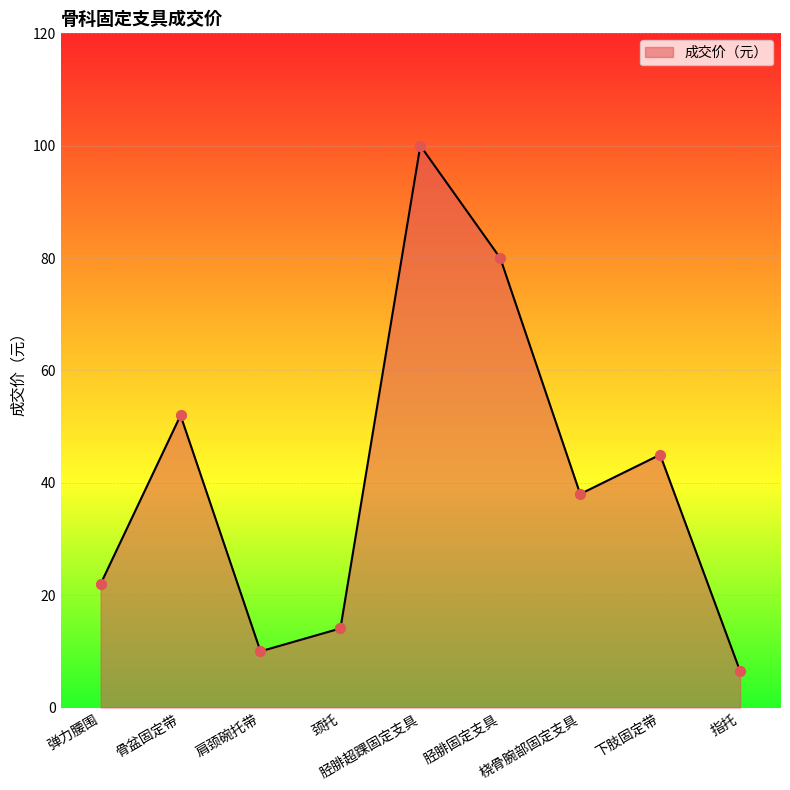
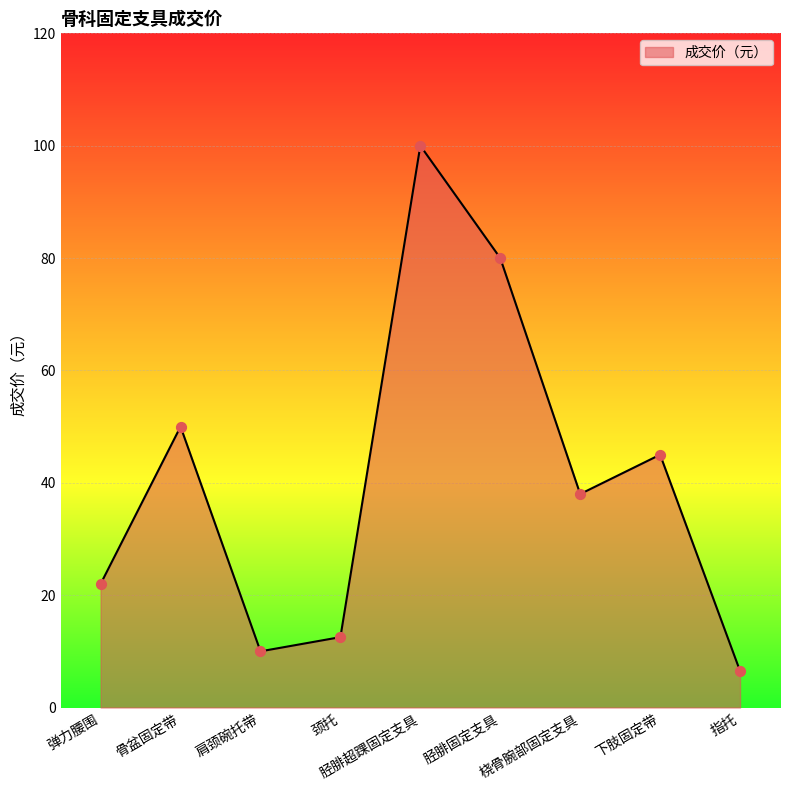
骨盆固定带: 52 -> 50
颈托: 14 -> 13
